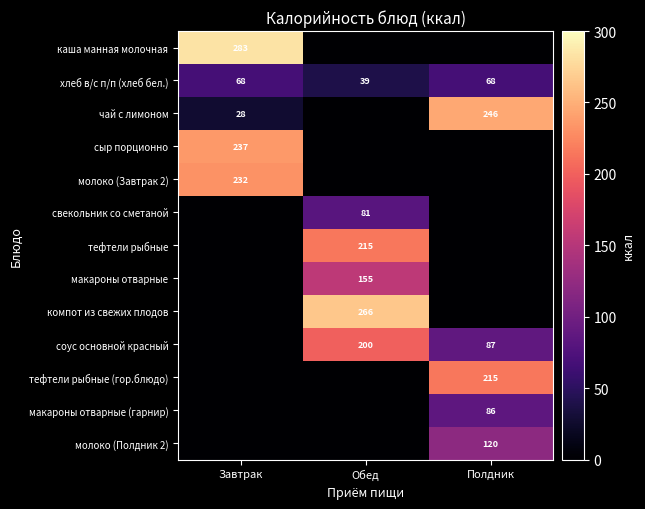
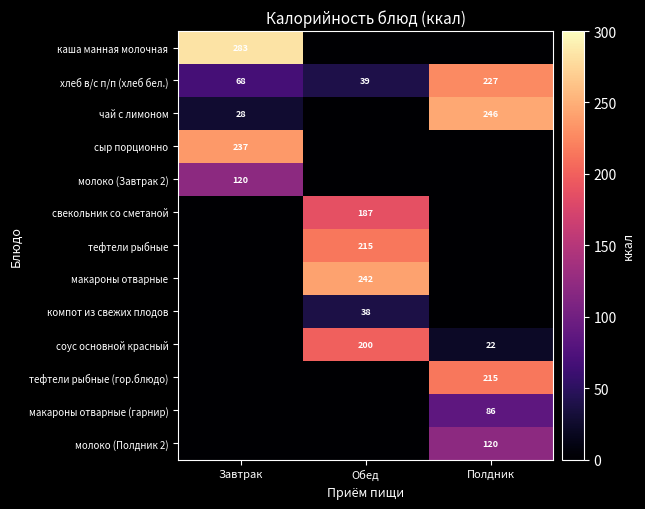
хлеб в/с п/п (хлеб бел.), Полдник: 68 -> 227
молоко (Завтрак 2), Завтрак: 232 -> 120
свекольник со сметаной, Обед: 81 -> 187
макароны отварные, Обед: 155 -> 242
компот из свежих плодов, Обед: 266 -> 38
соус основной красный, Полдник: 87 -> 22
